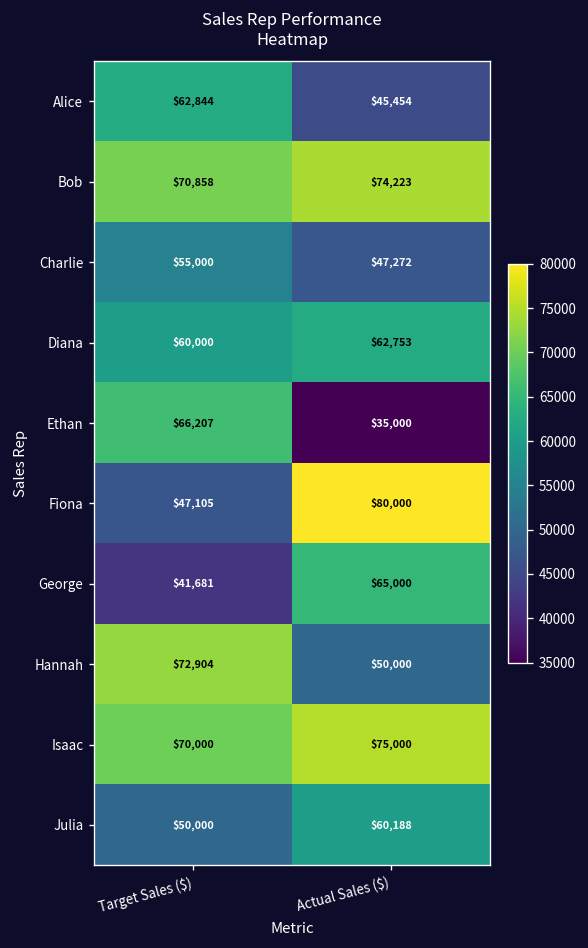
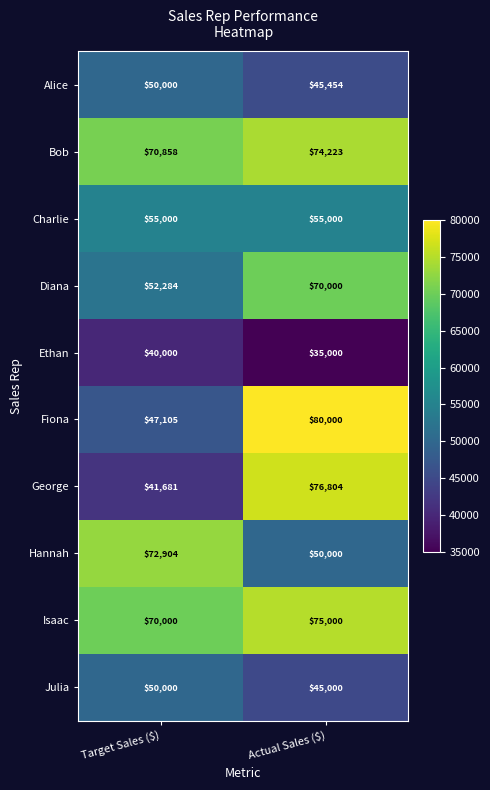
Alice, Target Sales ($): $62,844 -> $50,000
Charlie, Actual Sales ($): $47,272 -> $55,000
Diana, Target Sales ($): $60,000 -> $52,284
Diana, Actual Sales ($): $62,753 -> $70,000
Ethan, Target Sales ($): $66,207 -> $40,000
George, Actual Sales ($): $65,000 -> $76,804
Julia, Actual Sales ($): $60,188 -> $45,000
